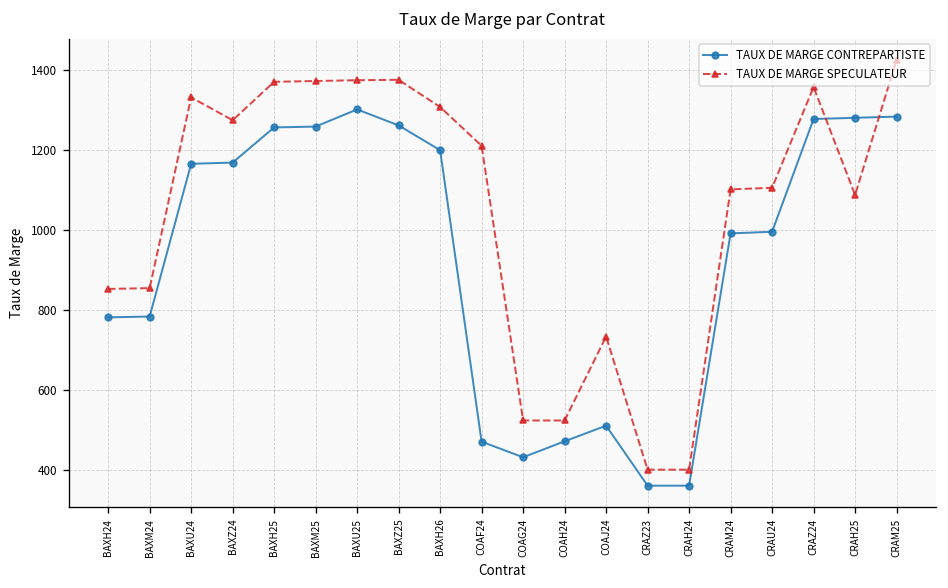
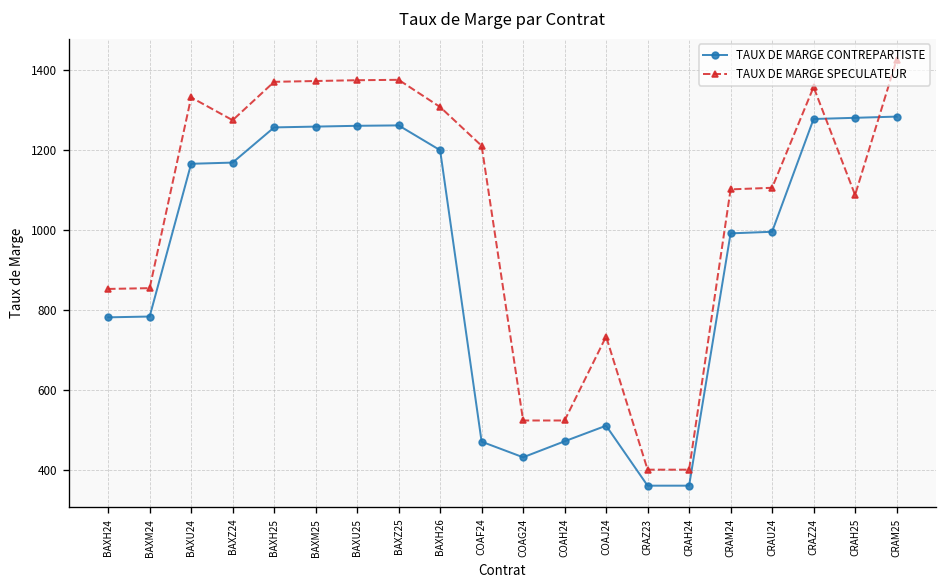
TAUX DE MARGE CONTREPARTISTE, BAXU25: 1300 -> 1260
